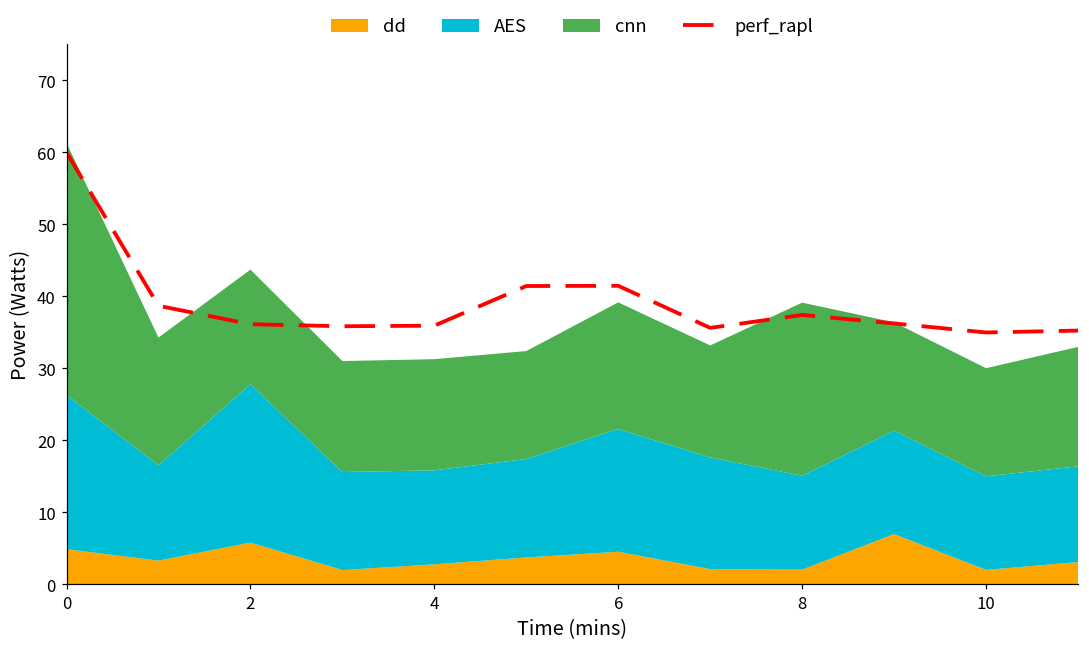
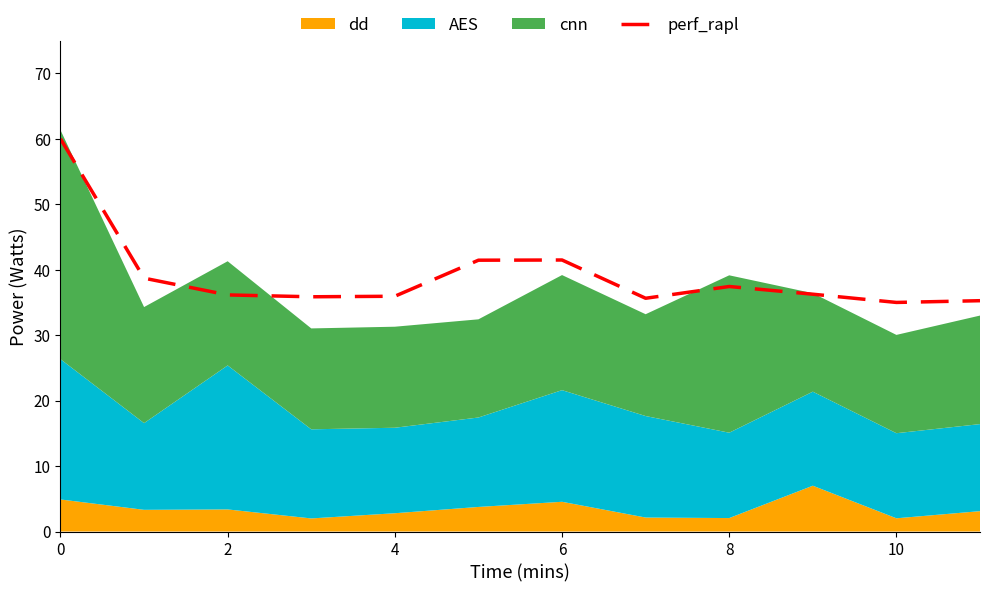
dd, 2: 6 -> 3
